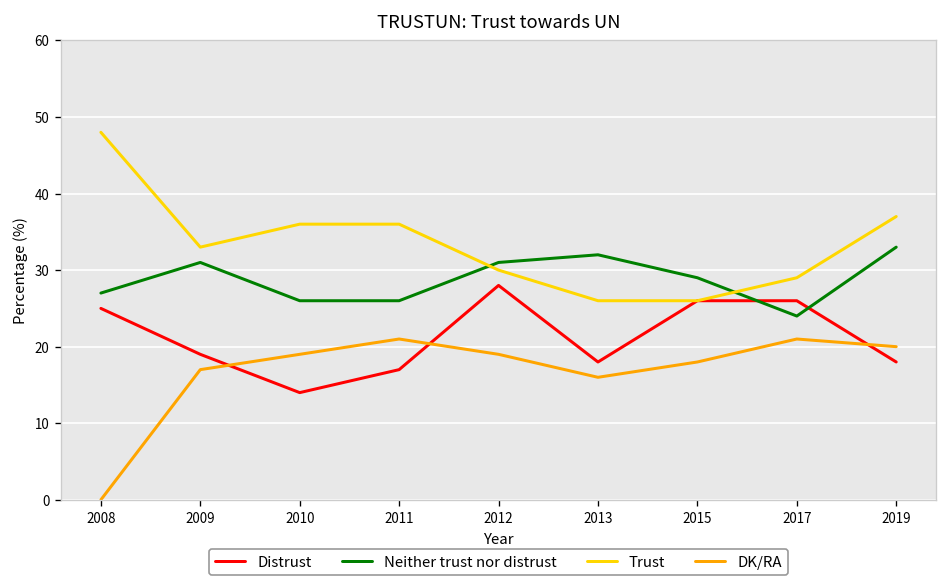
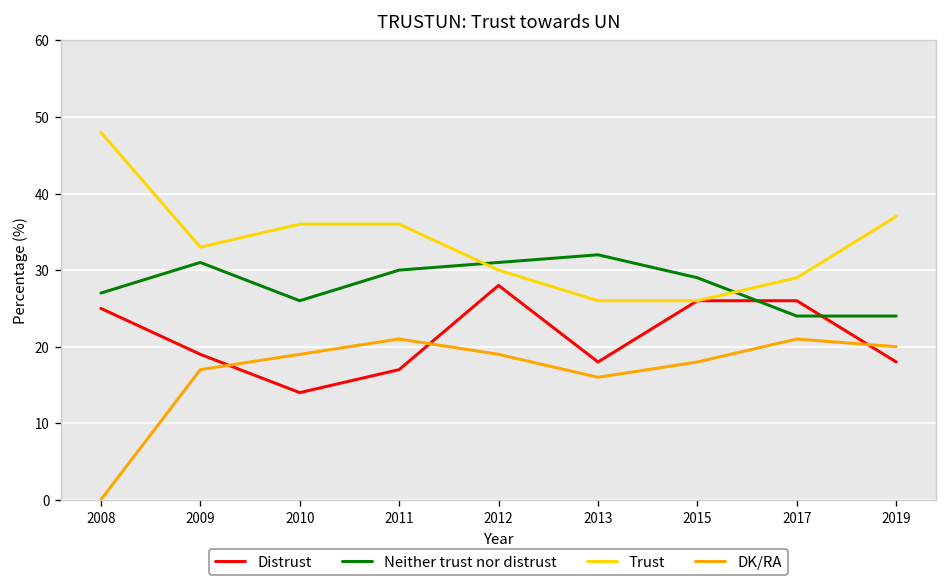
Neither trust nor distrust, 2011: 26 -> 30
Neither trust nor distrust, 2019: 33 -> 24
